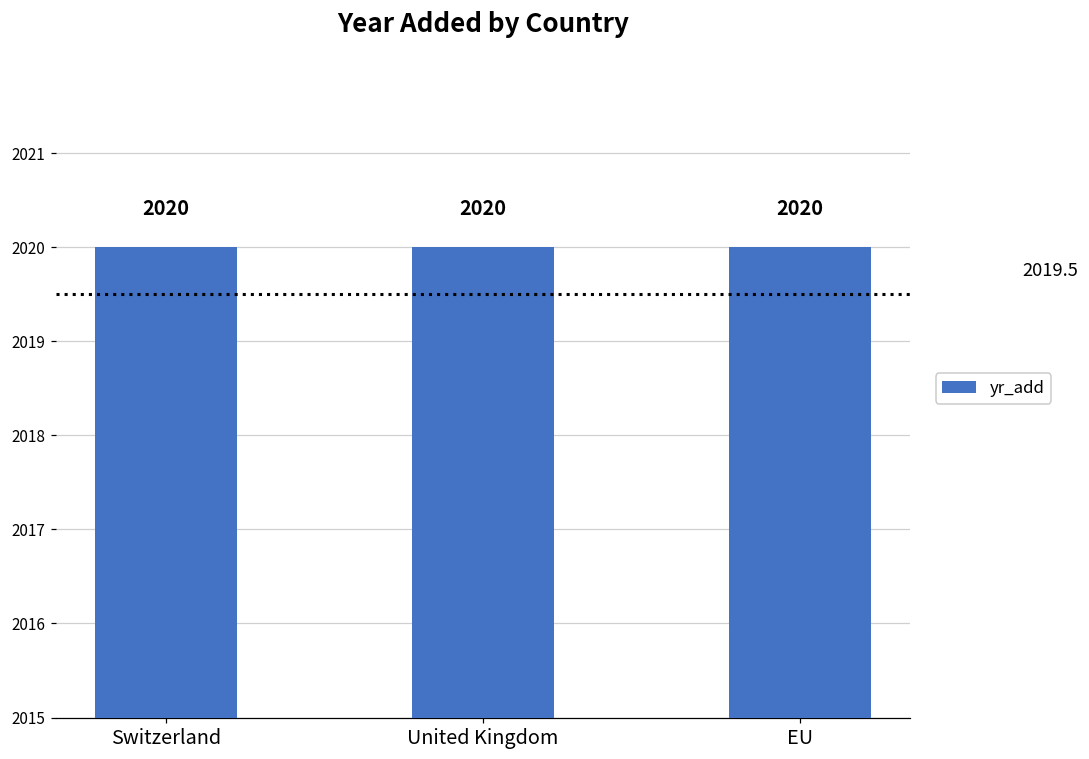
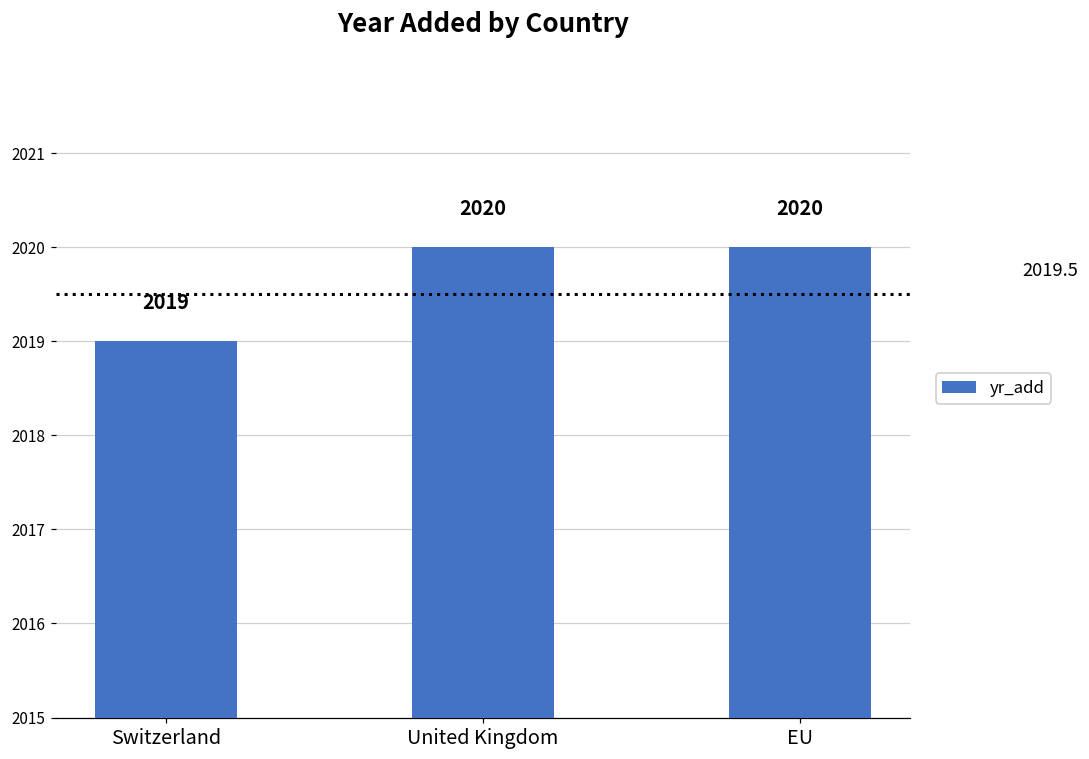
Switzerland: 2020 -> 2019
